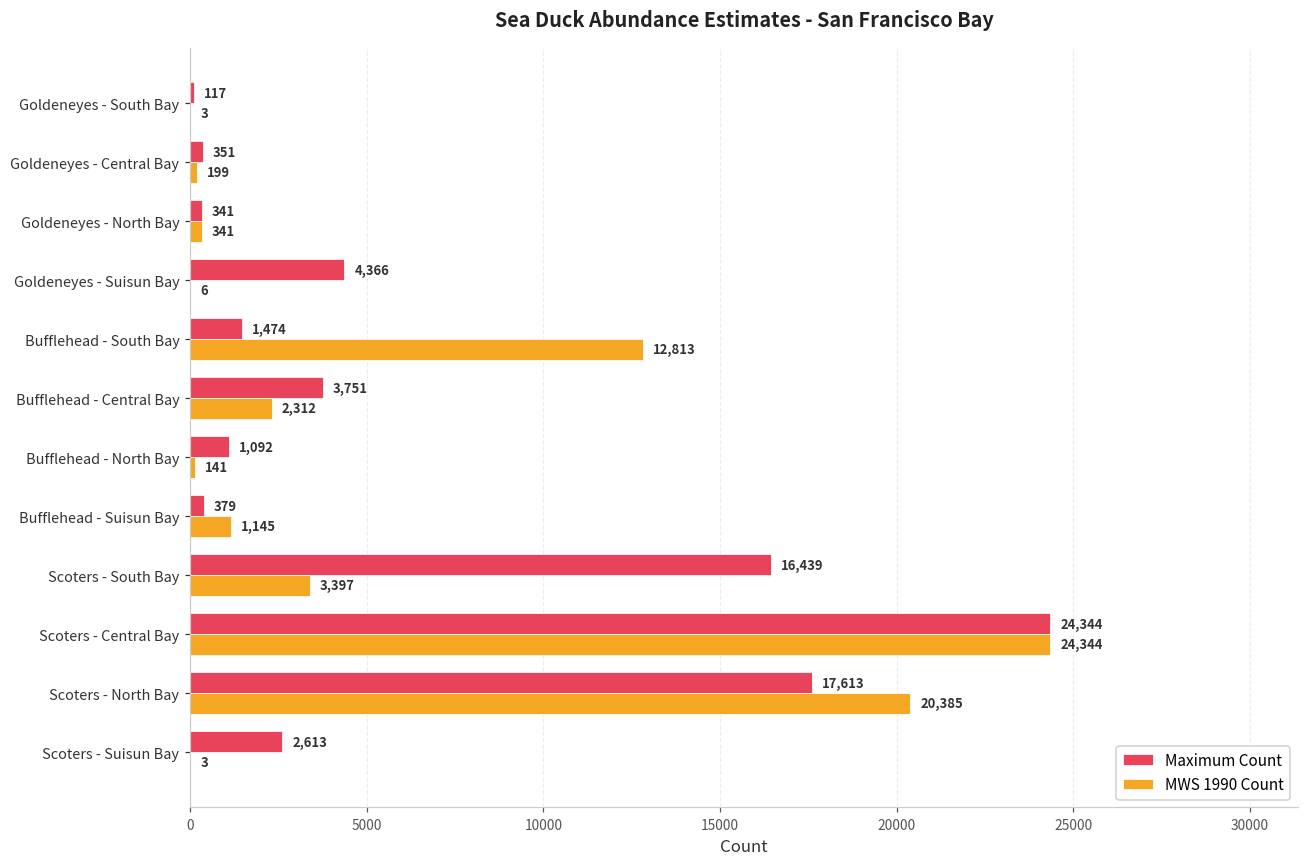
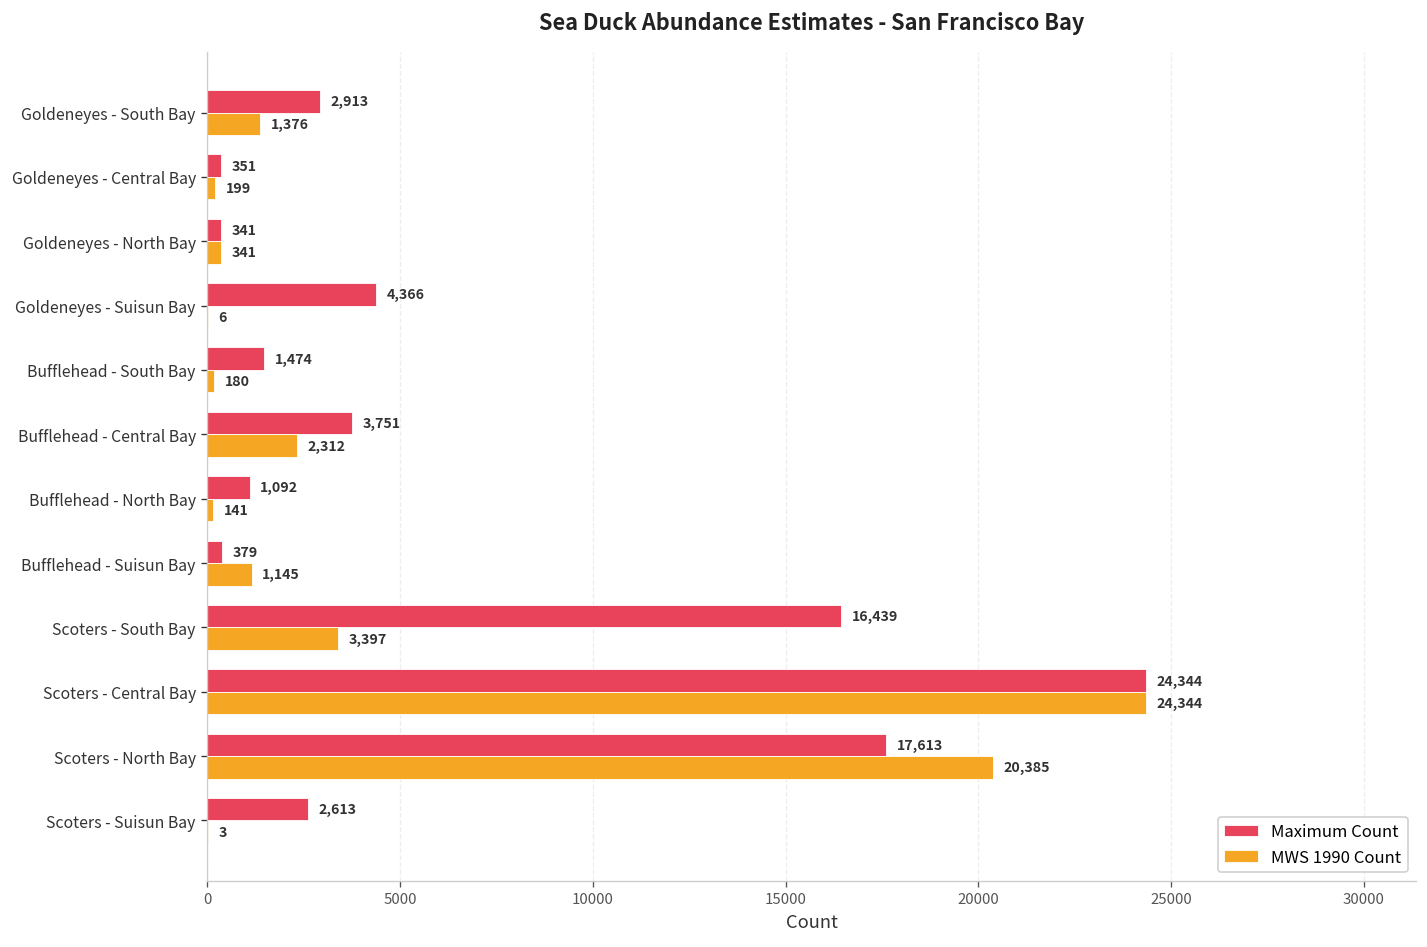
Maximum Count, Goldeneyes - South Bay: 117 -> 2,913
MWS 1990 Count, Goldeneyes - South Bay: 3 -> 1,376
MWS 1990 Count, Bufflehead - South Bay: 12,813 -> 180
